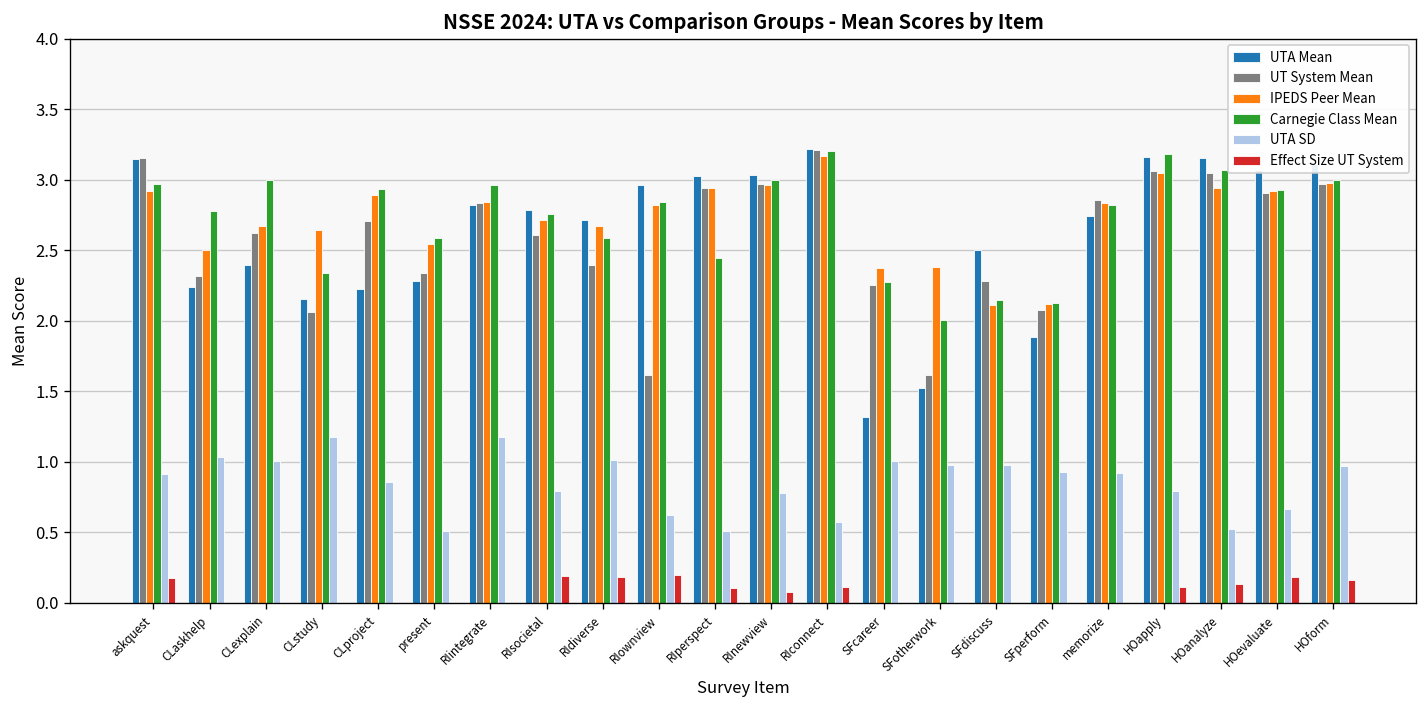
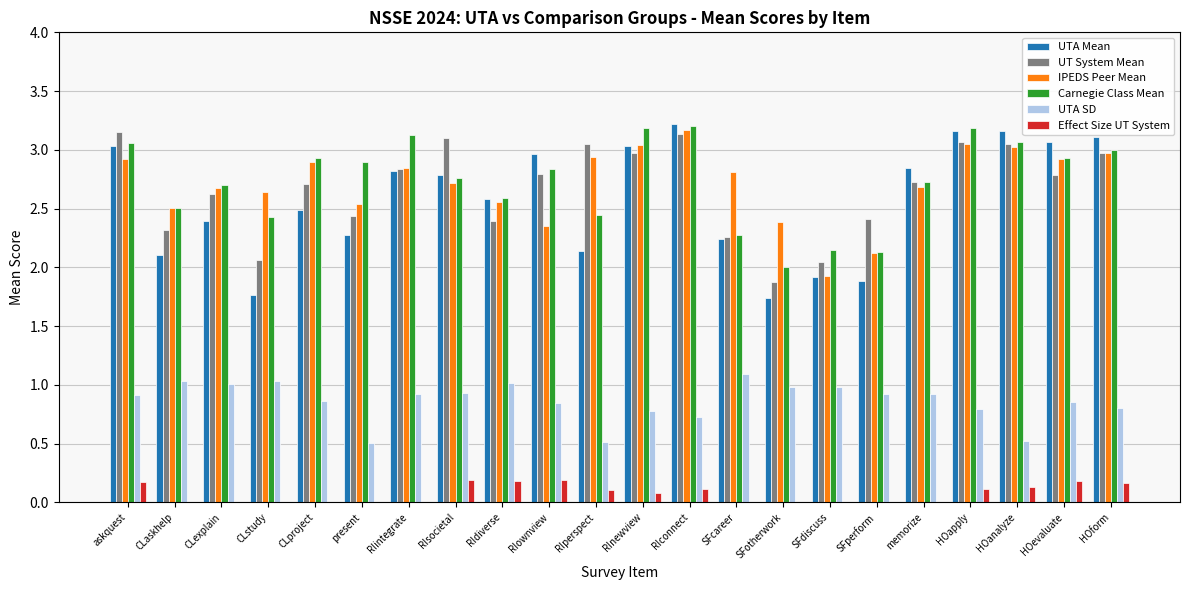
UTA Mean, askquest: 3.15 -> 3.04
Carnegie Class Mean, askquest: 2.97 -> 3.06
UTA Mean, CLaskhelp: 2.24 -> 2.11
Carnegie Class Mean, CLaskhelp: 2.78 -> 2.51
Carnegie Class Mean, CLexplain: 3.00 -> 2.70
UTA Mean, CLstudy: 2.16 -> 1.77
Carnegie Class Mean, CLstudy: 2.34 -> 2.43
UTA SD, CLstudy: 1.18 -> 1.03
UTA Mean, CLproject: 2.23 -> 2.49
UT System Mean, present: 2.34 -> 2.44
Carnegie Class Mean, present: 2.58 -> 2.89
Carnegie Class Mean, RIintegrate: 2.96 -> 3.12
UTA SD, RIintegrate: 1.18 -> 0.92
UT System Mean, RIsocietal: 2.61 -> 3.10
UTA SD, RIsocietal: 0.80 -> 0.93
UTA Mean, RIdiverse: 2.71 -> 2.58
IPEDS Peer Mean, RIdiverse: 2.67 -> 2.55
UT System Mean, RIownview: 1.62 -> 2.79
IPEDS Peer Mean, RIownview: 2.82 -> 2.35
UTA SD, RIownview: 0.62 -> 0.84
UTA Mean, RIperspect: 3.03 -> 2.14
UT System Mean, RIperspect: 2.94 -> 3.05
IPEDS Peer Mean, RInewview: 2.96 -> 3.04
Carnegie Class Mean, RInewview: 3.00 -> 3.19
UT System Mean, RIconnect: 3.21 -> 3.14
UTA SD, RIconnect: 0.58 -> 0.73
UTA Mean, SFcareer: 1.32 -> 2.24
IPEDS Peer Mean, SFcareer: 2.37 -> 2.81
UTA SD, SFcareer: 1.01 -> 1.09
UTA Mean, SFotherwork: 1.52 -> 1.74
UT System Mean, SFotherwork: 1.61 -> 1.88
UTA Mean, SFdiscuss: 2.50 -> 1.92
UT System Mean, SFdiscuss: 2.28 -> 2.05
IPEDS Peer Mean, SFdiscuss: 2.12 -> 1.92
UT System Mean, SFperform: 2.08 -> 2.41
UTA Mean, memorize: 2.75 -> 2.84
UT System Mean, memorize: 2.86 -> 2.73
IPEDS Peer Mean, memorize: 2.83 -> 2.69
Carnegie Class Mean, memorize: 2.82 -> 2.73
IPEDS Peer Mean, HOanalyze: 2.94 -> 3.02
UT System Mean, HOevaluate: 2.91 -> 2.78
UTA SD, HOevaluate: 0.66 -> 0.85
UTA SD, HOform: 0.97 -> 0.81
